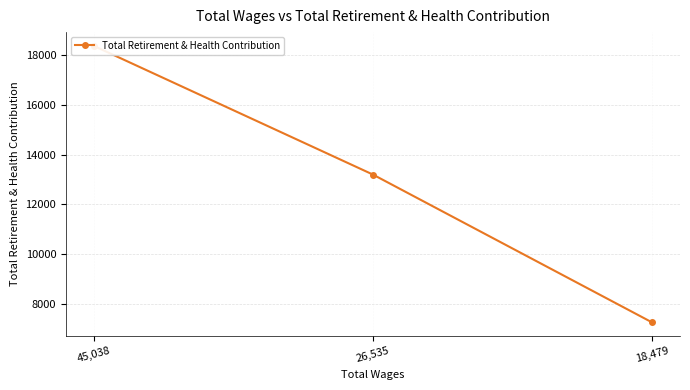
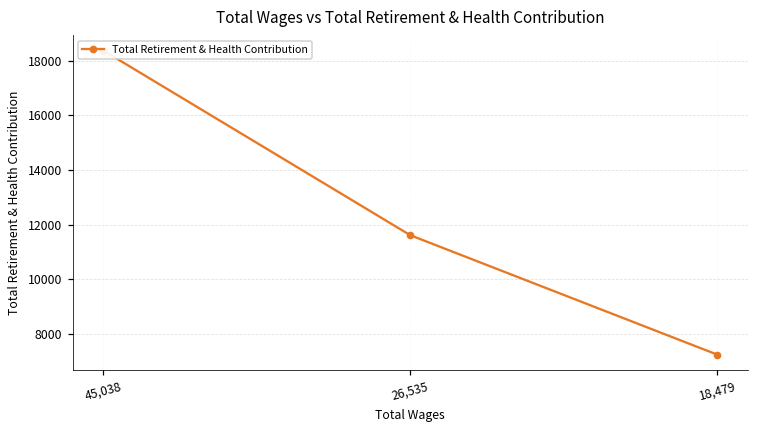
26,535: 13200 -> 11600
